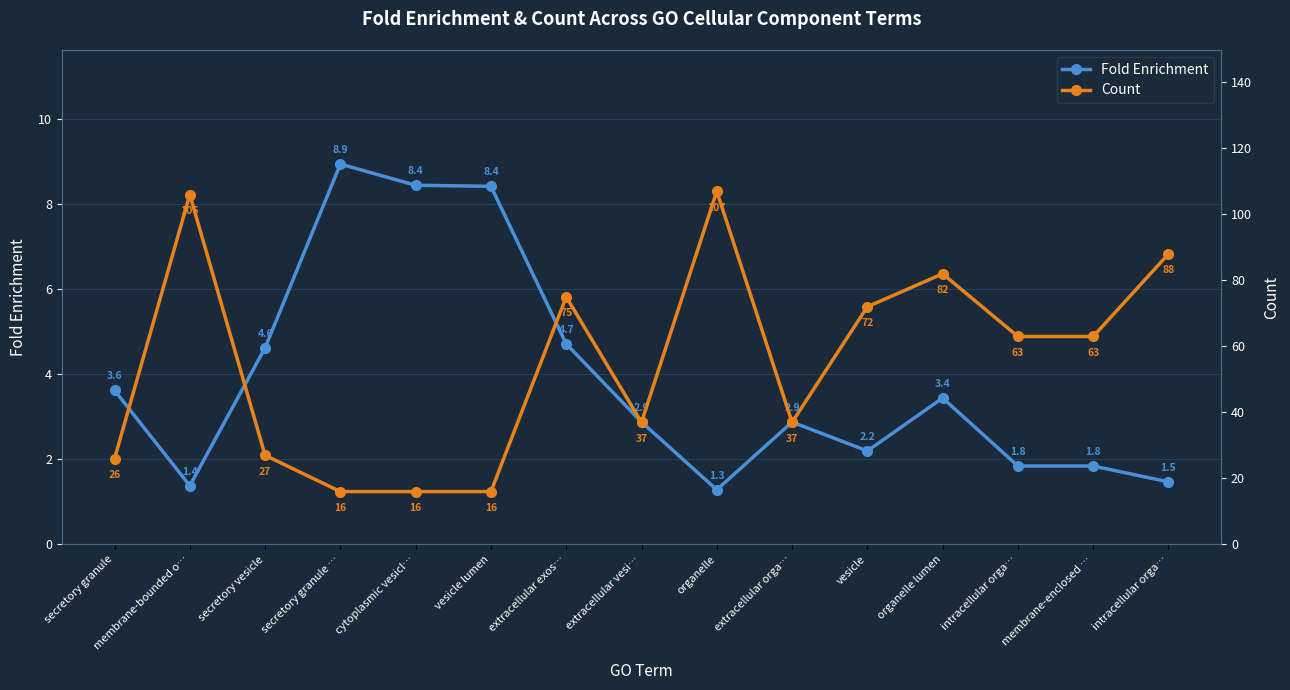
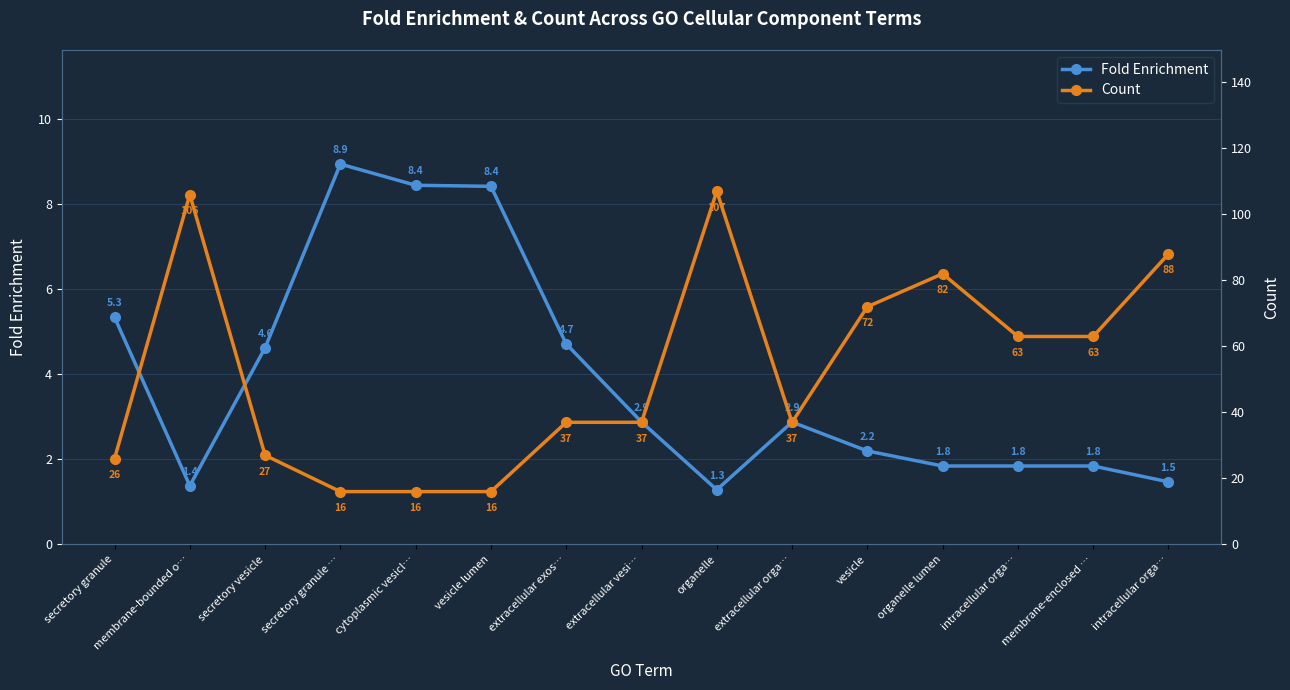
Fold Enrichment, secretory granule: 3.6 -> 5.3
Fold Enrichment, organelle lumen: 3.4 -> 1.8
Count, extracellular exos…: 75 -> 37
